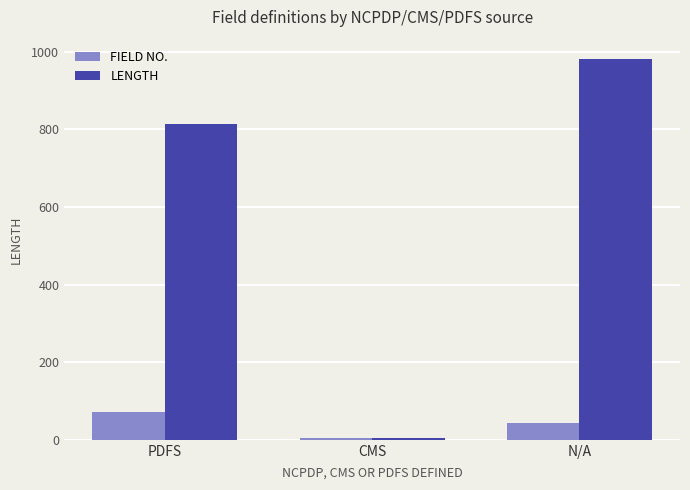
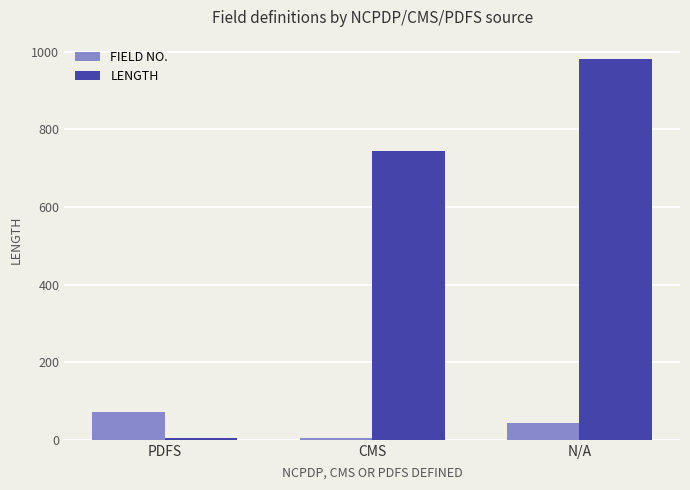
LENGTH, PDFS: 810 -> 10
LENGTH, CMS: 0 -> 740
